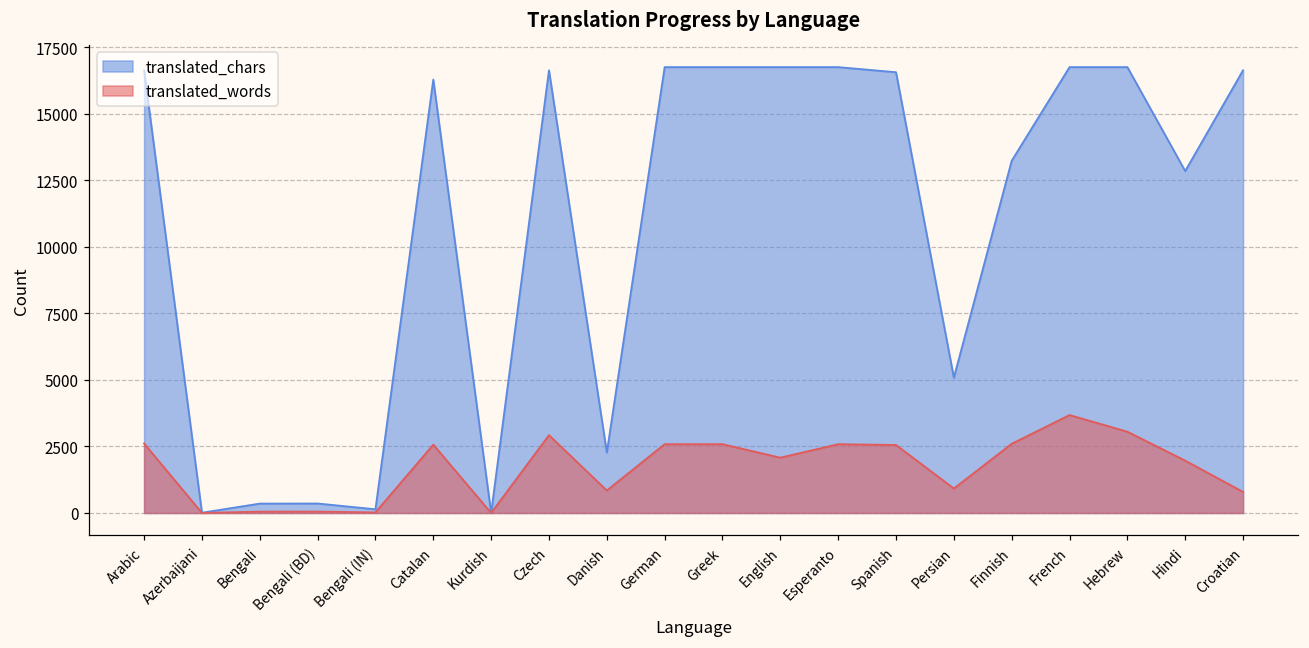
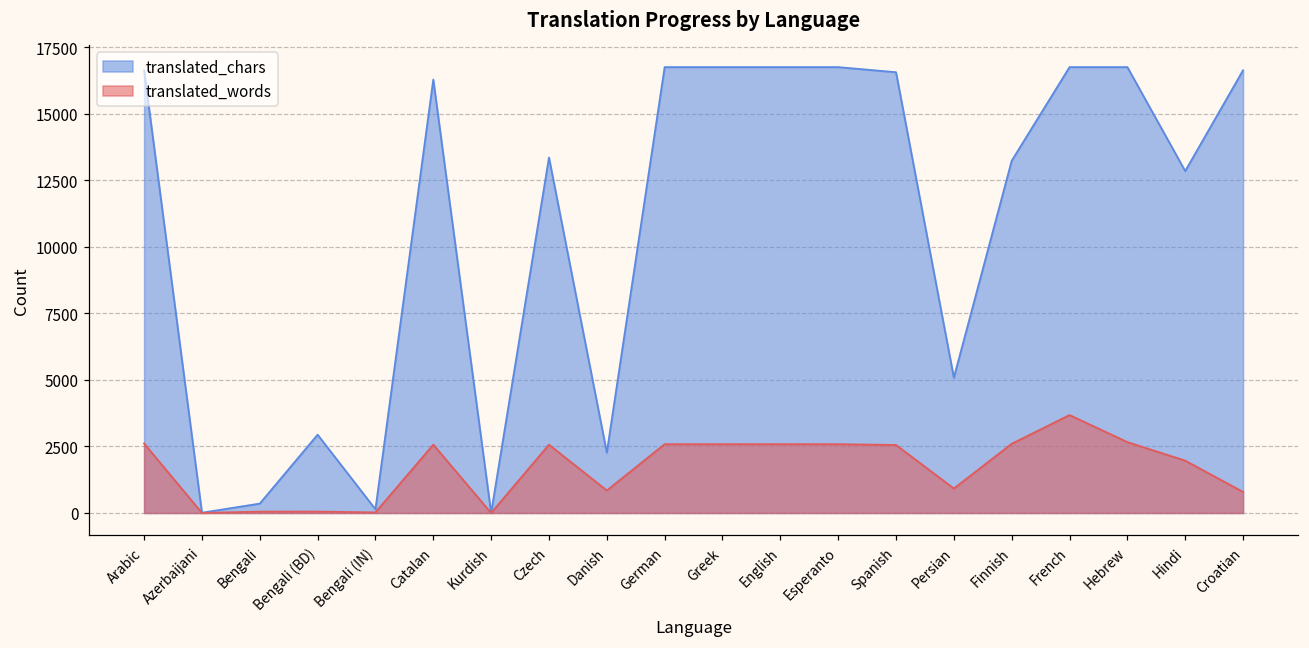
translated_chars, Bengali (BD): 400 -> 2900
translated_chars, Czech: 16600 -> 13400
translated_words, Czech: 2900 -> 2600
translated_words, English: 2100 -> 2600
translated_words, Hebrew: 3100 -> 2700
